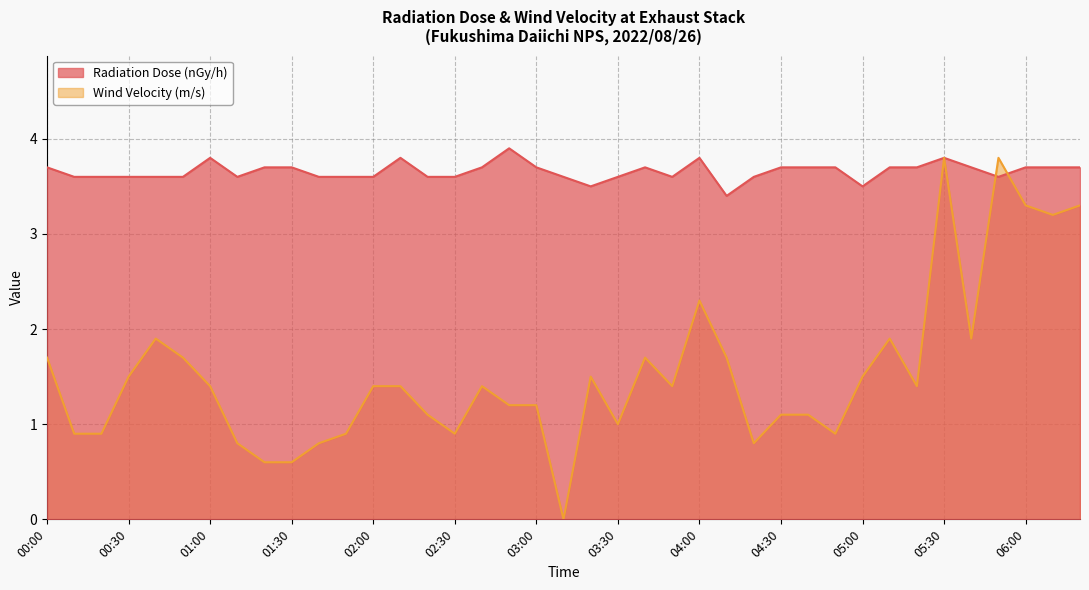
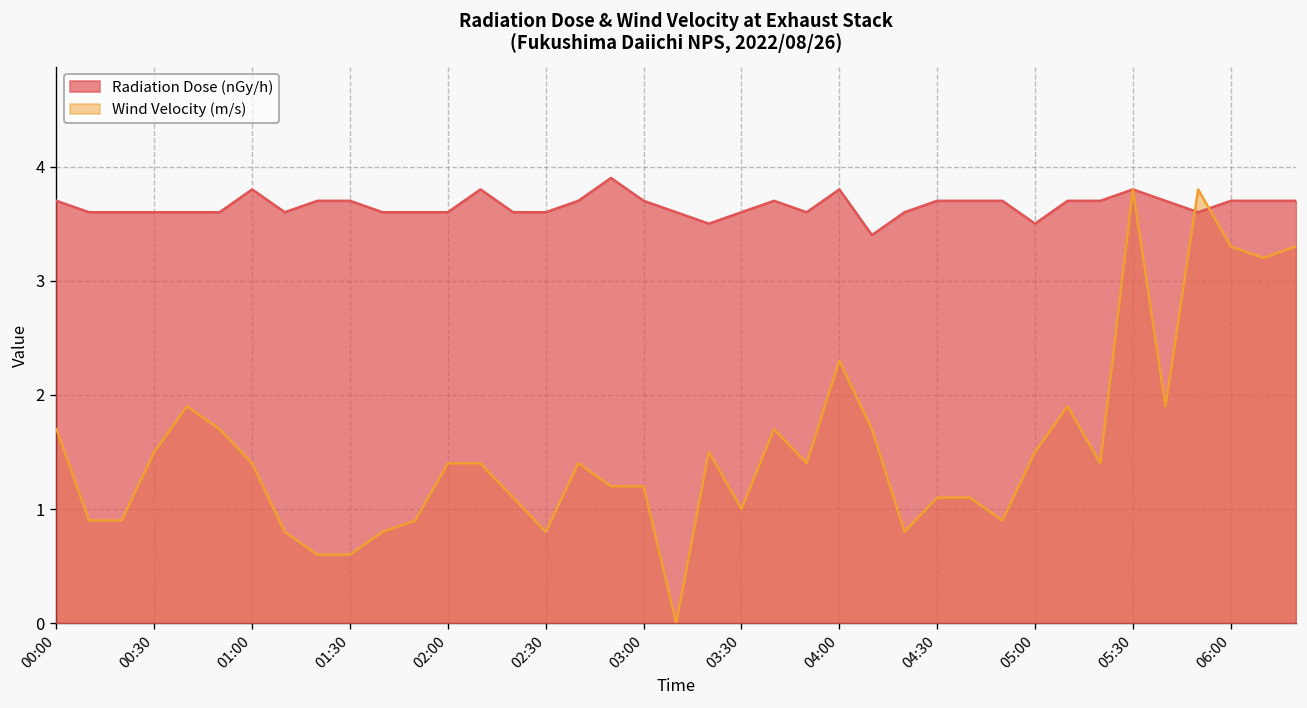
Wind Velocity (m/s), 02:30: 0.9 -> 0.8
